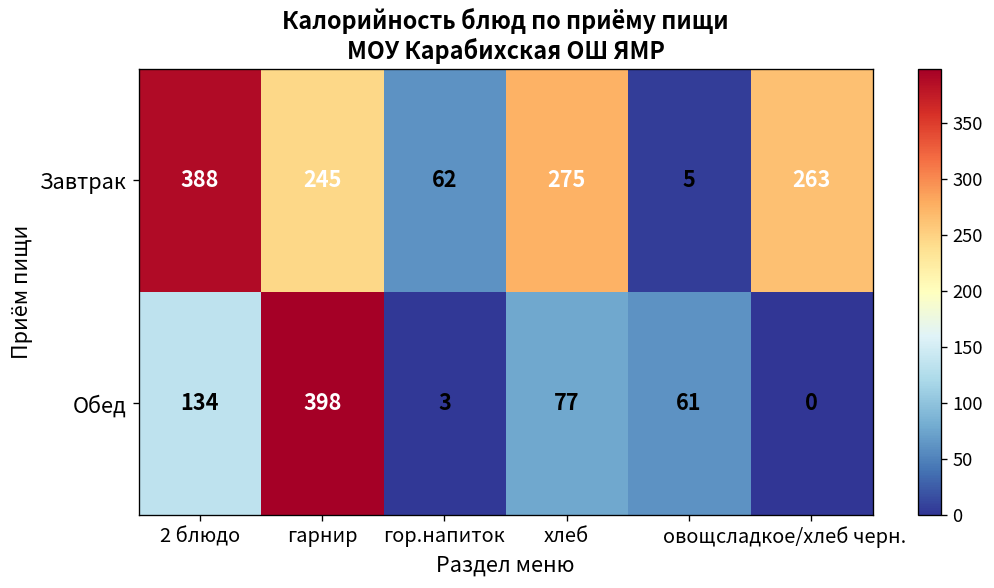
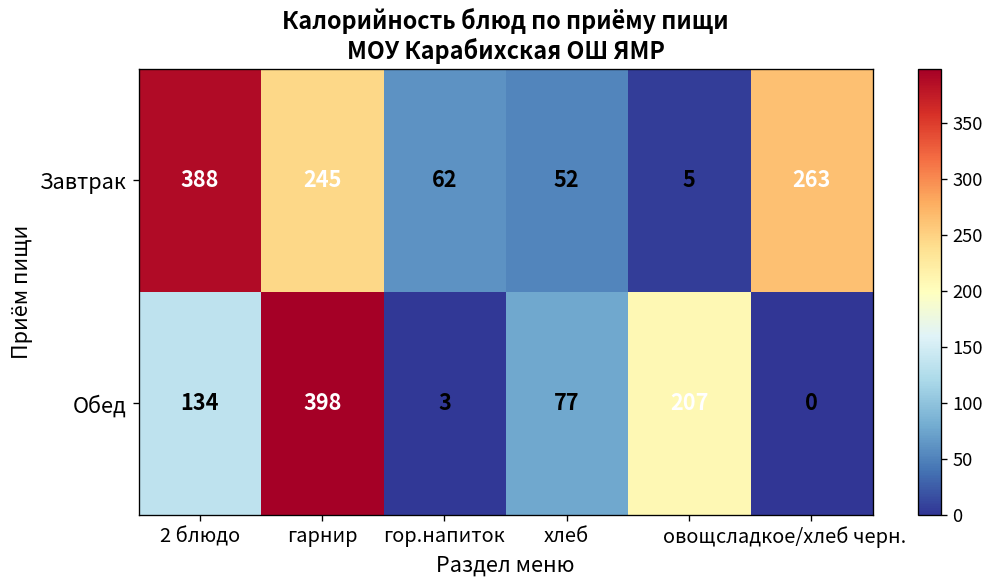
Завтрак, хлеб: 275 -> 52
Обед, овощ: 61 -> 207
